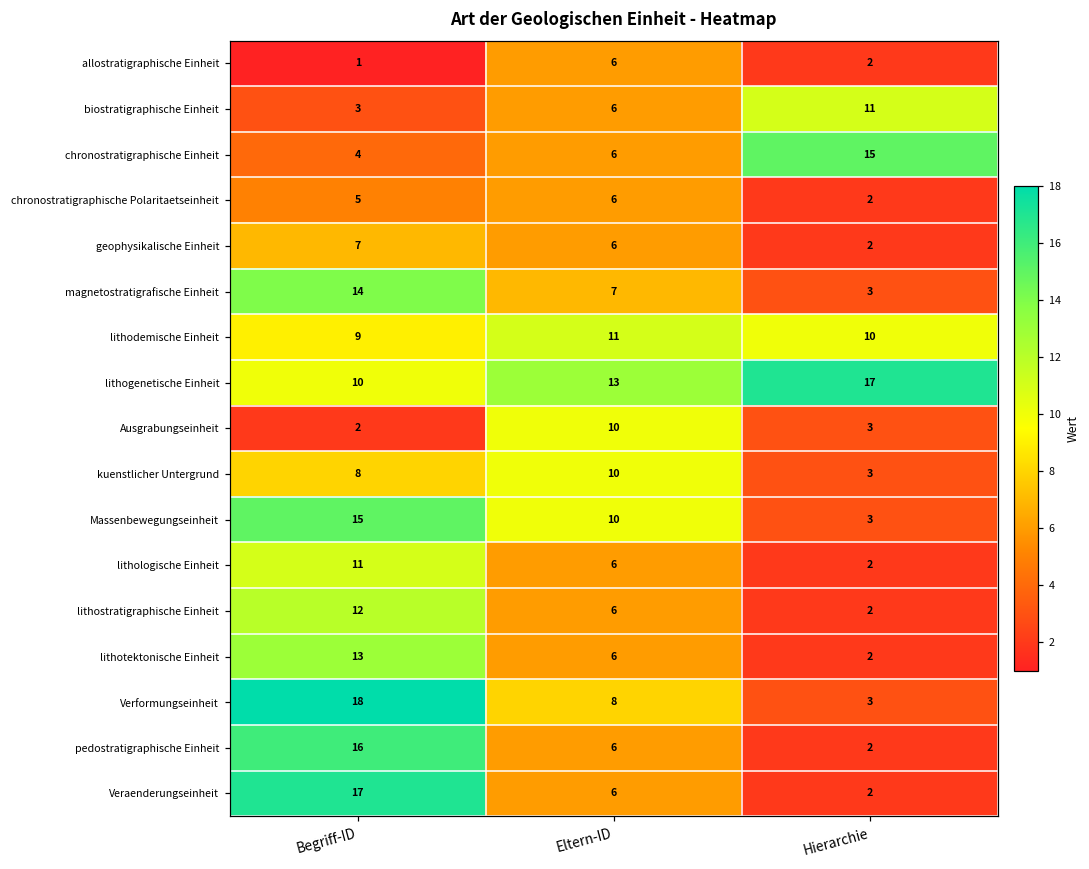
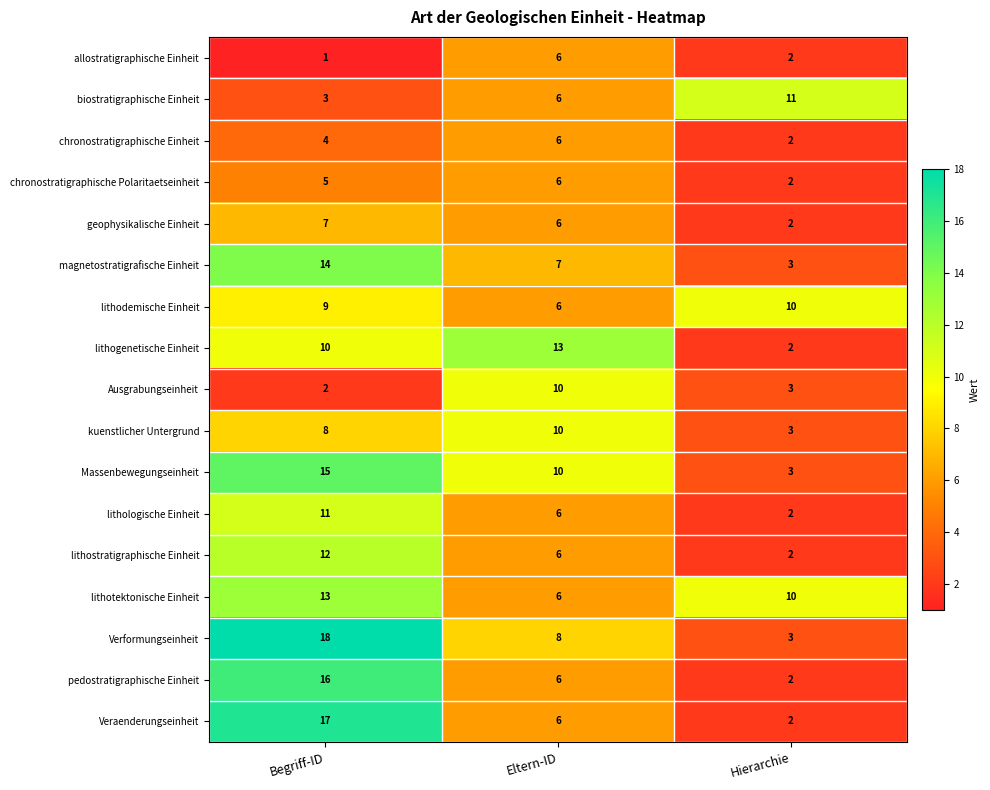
chronostratigraphische Einheit, Hierarchie: 15 -> 2
lithodemische Einheit, Eltern-ID: 11 -> 6
lithogenetische Einheit, Hierarchie: 17 -> 2
lithotektonische Einheit, Hierarchie: 2 -> 10
